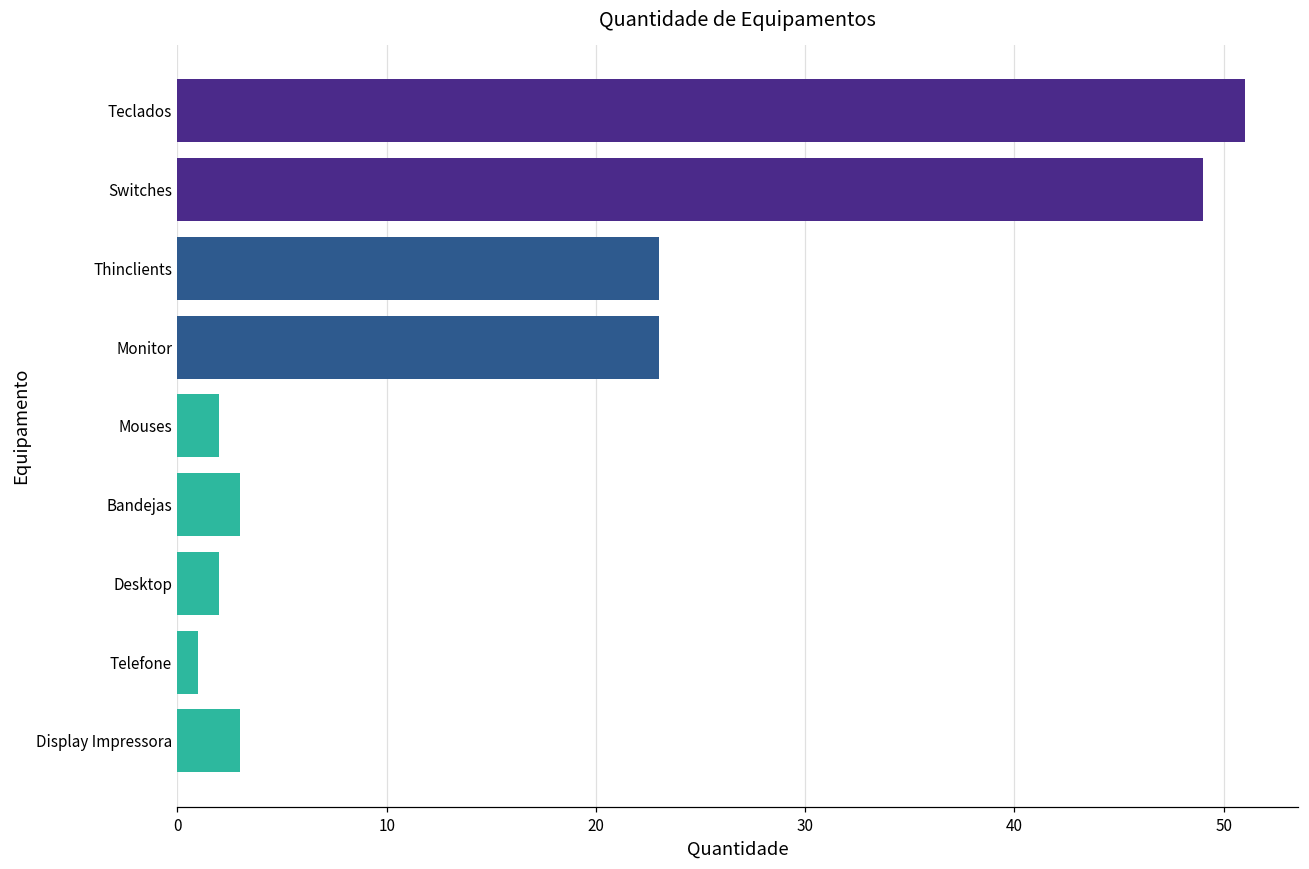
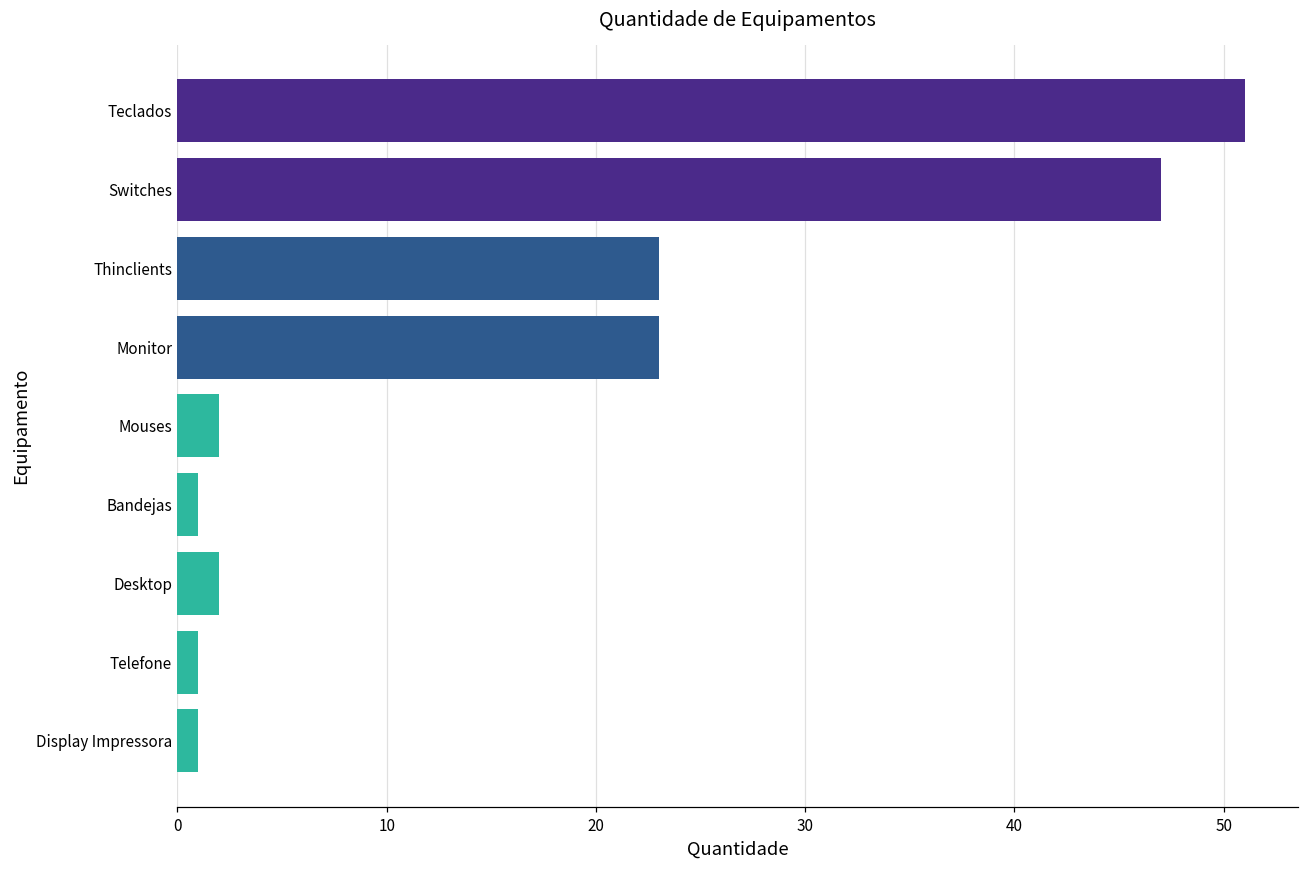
Switches: 49 -> 47
Bandejas: 3 -> 1
Display Impressora: 3 -> 1
